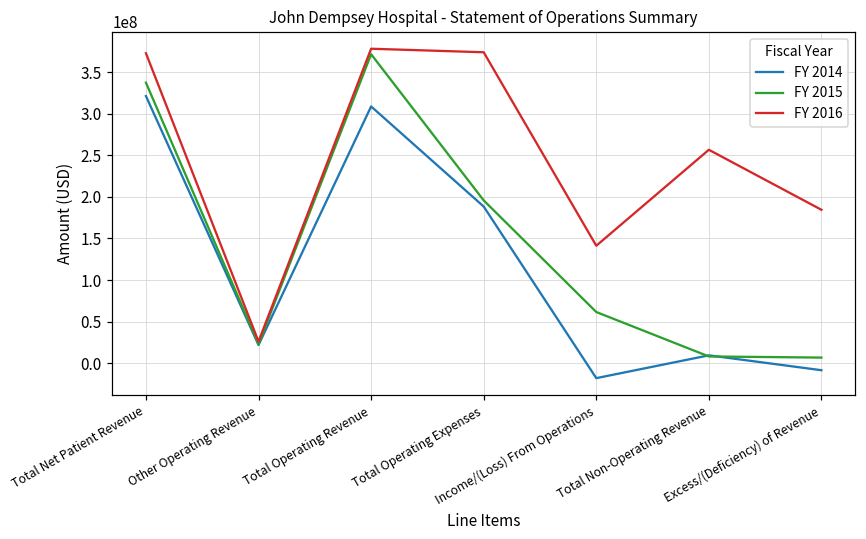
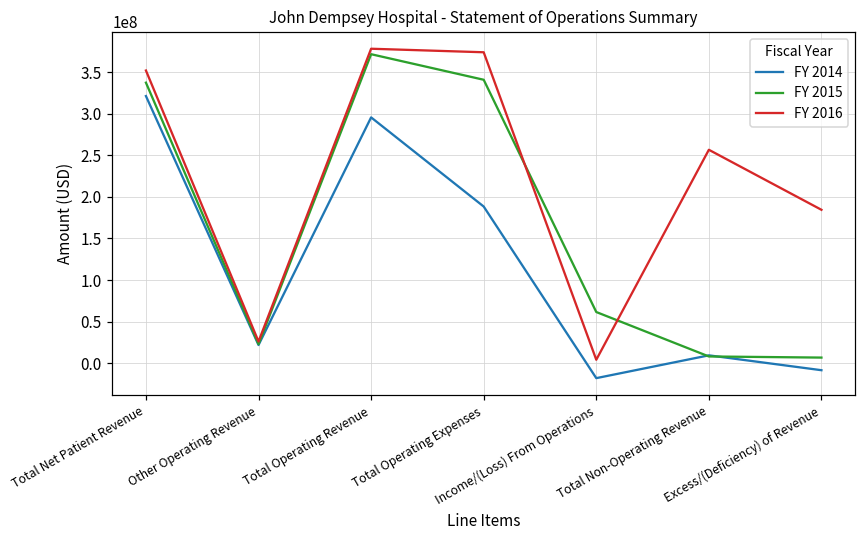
FY 2016, Total Net Patient Revenue: 370000000 -> 350000000
FY 2014, Total Operating Revenue: 310000000 -> 300000000
FY 2015, Total Operating Expenses: 200000000 -> 340000000
FY 2016, Income/(Loss) From Operations: 140000000 -> 0
